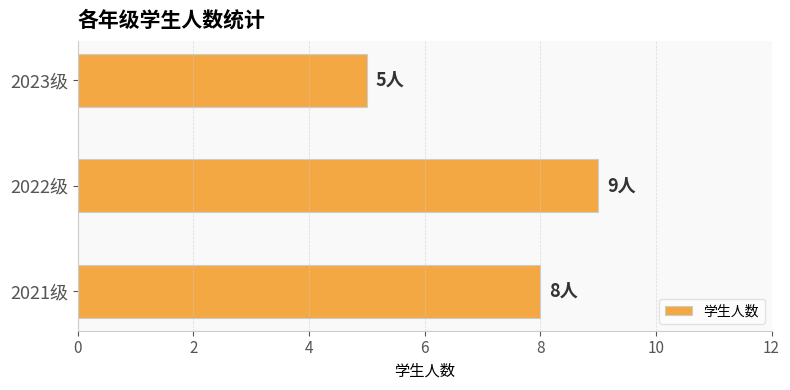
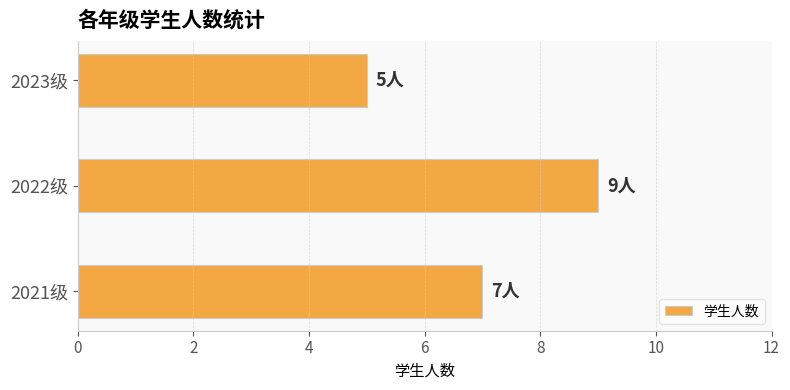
2021级: 8人 -> 7人
